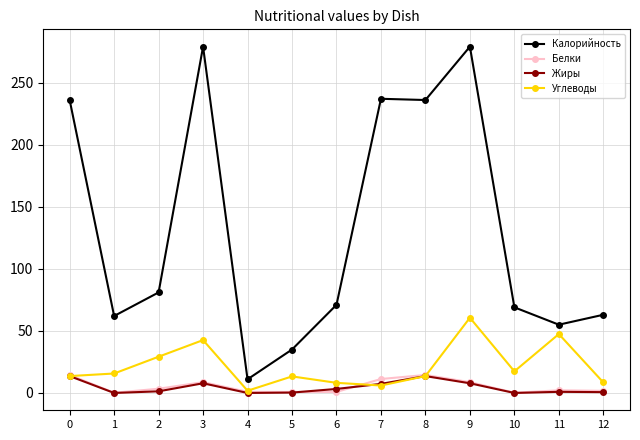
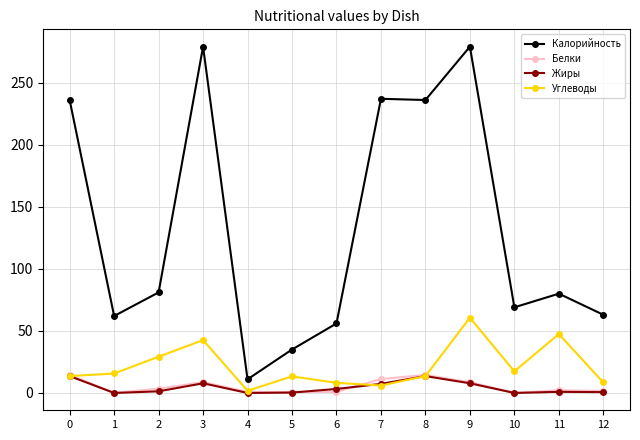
Калорийность, 6: 71 -> 56
Калорийность, 11: 55 -> 80
